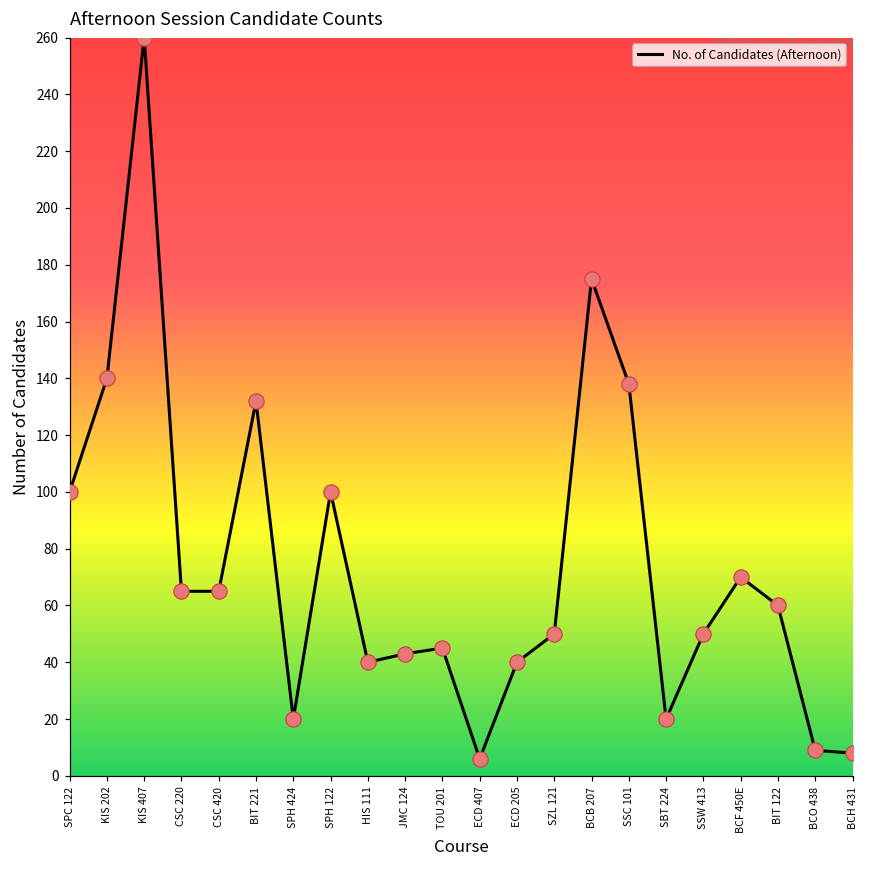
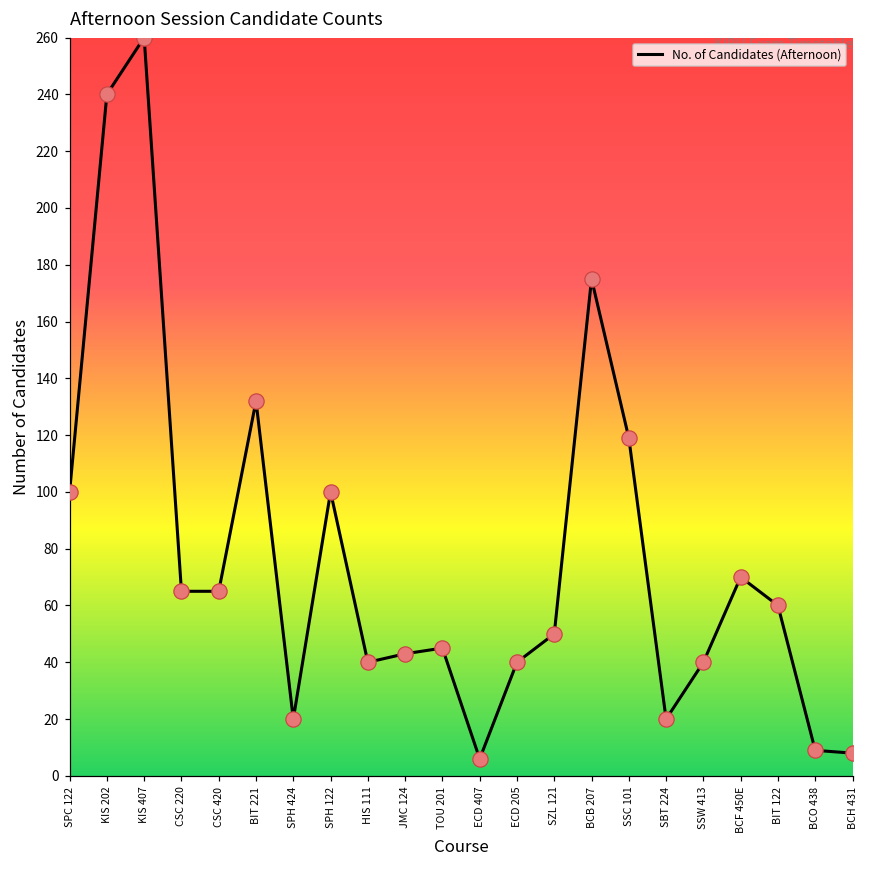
KIS 202: 140 -> 240
SSC 101: 138 -> 119
SSW 413: 50 -> 40
